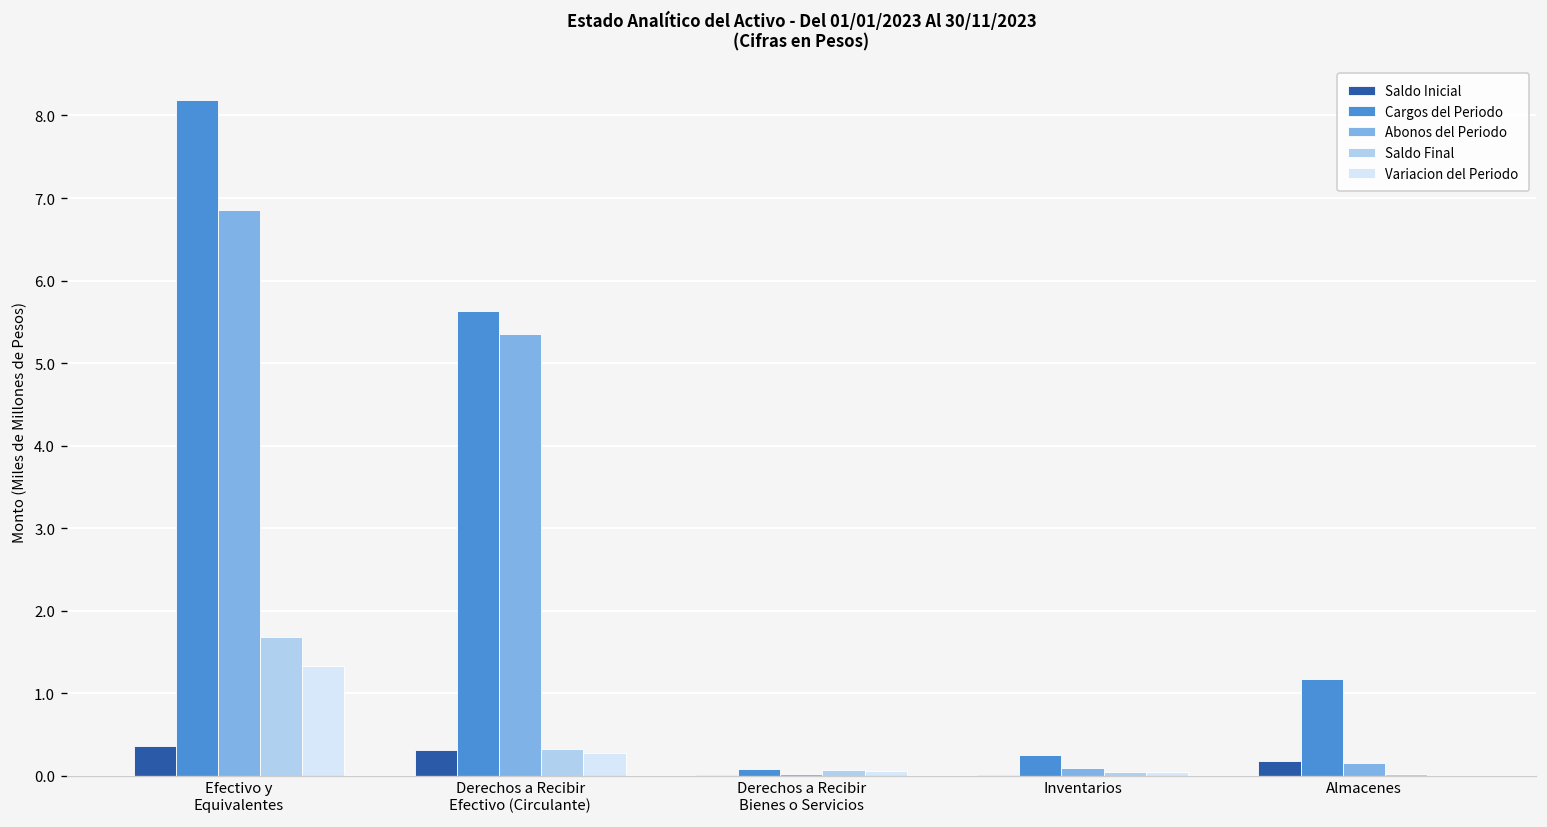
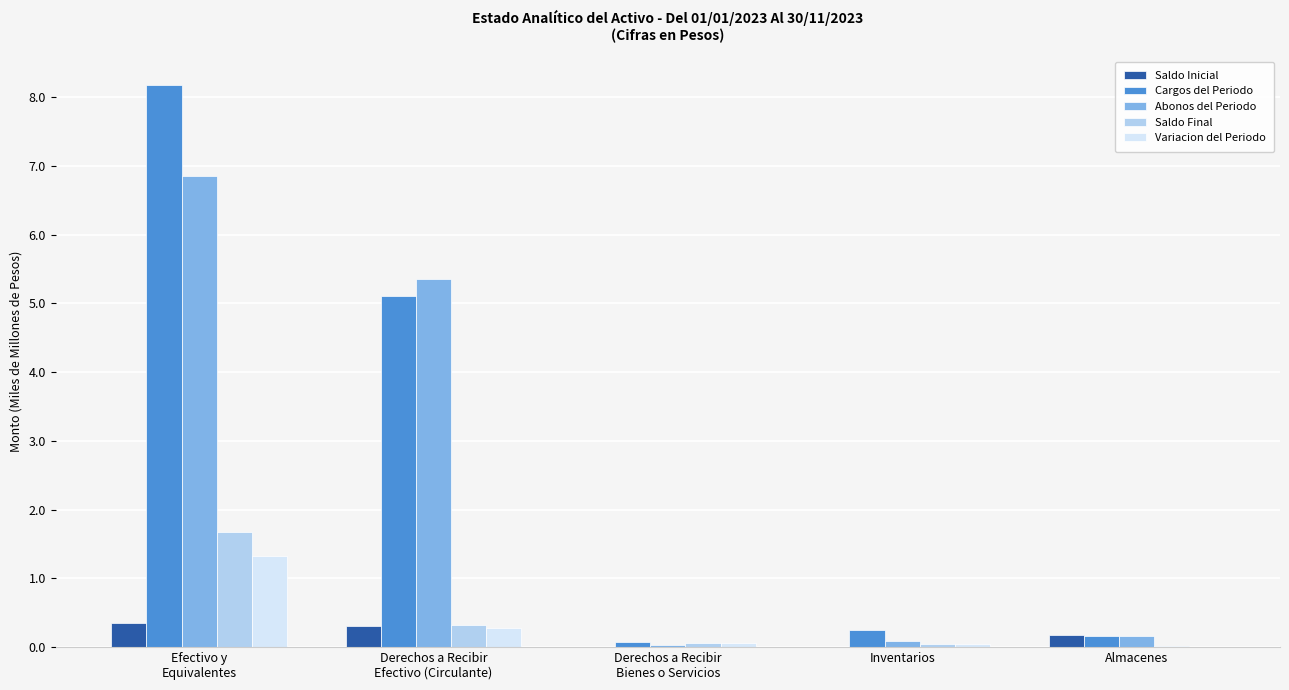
Cargos del Periodo, Derechos a Recibir Efectivo (Circulante): 5.6 -> 5.1
Cargos del Periodo, Almacenes: 1.2 -> 0.2
